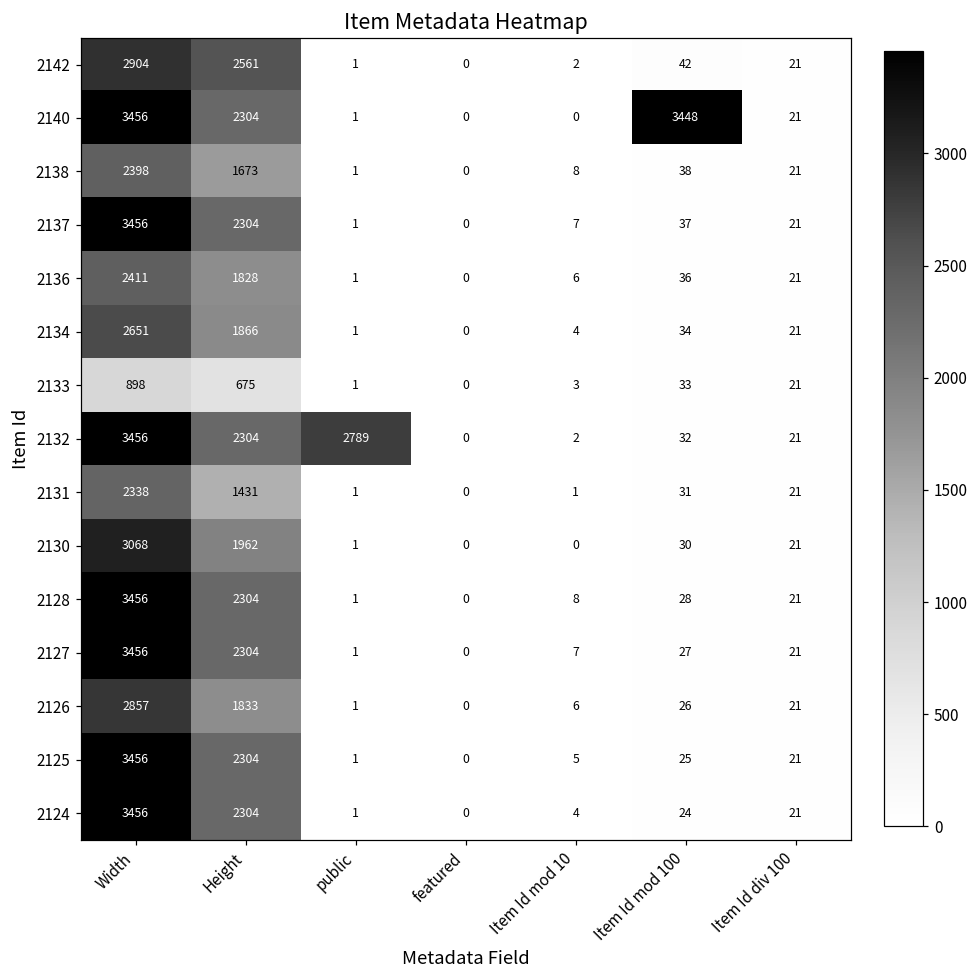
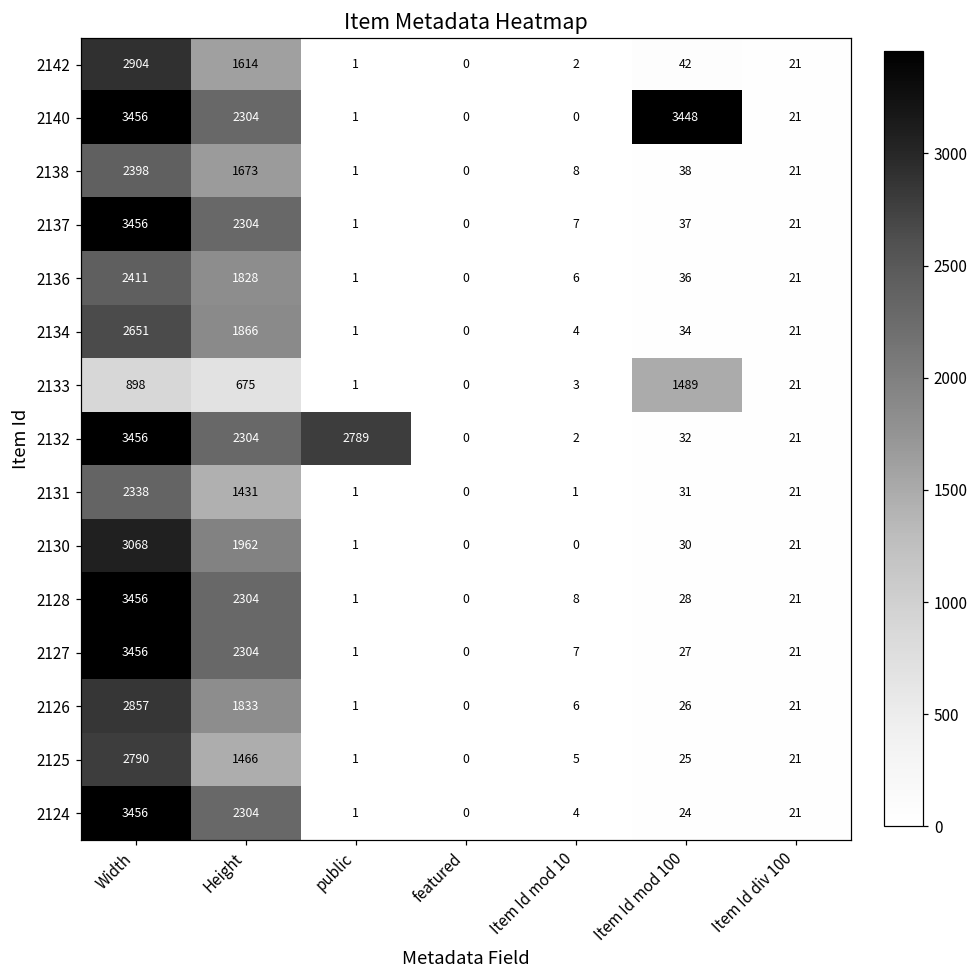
2142, Height: 2561 -> 1614
2133, Item Id mod 100: 33 -> 1489
2125, Width: 3456 -> 2790
2125, Height: 2304 -> 1466
